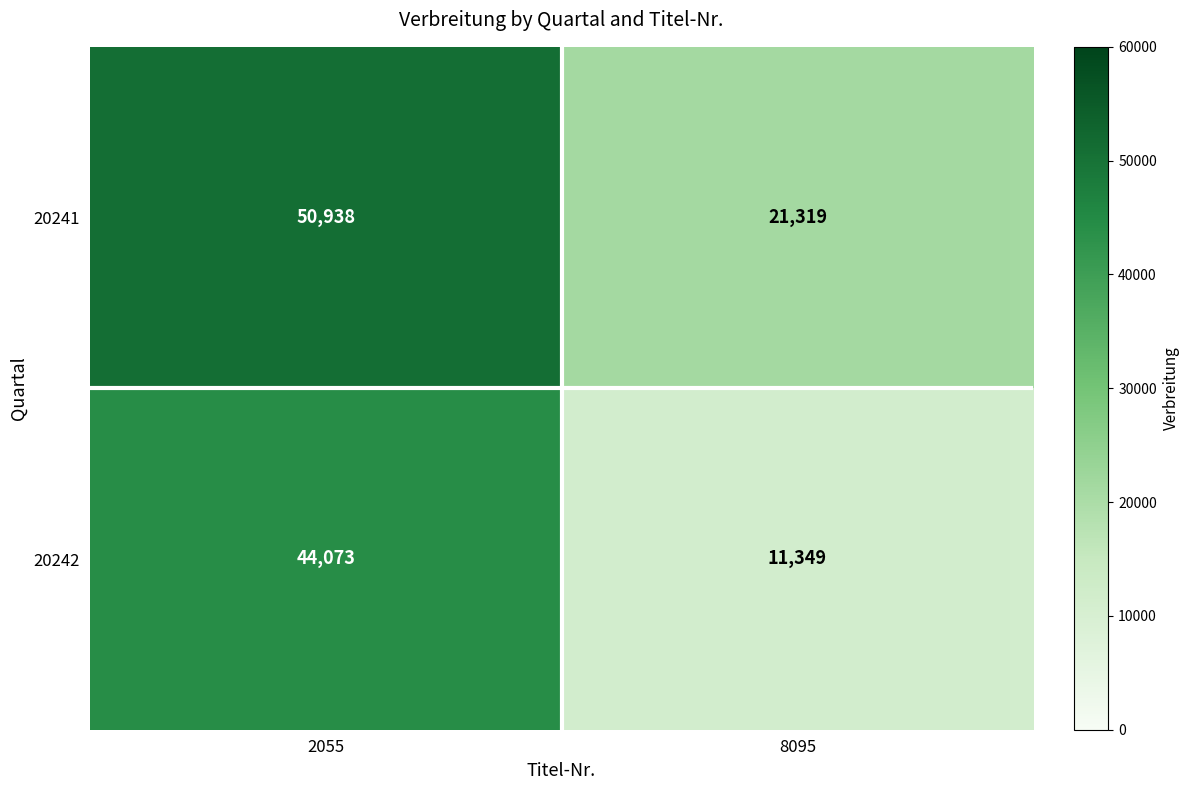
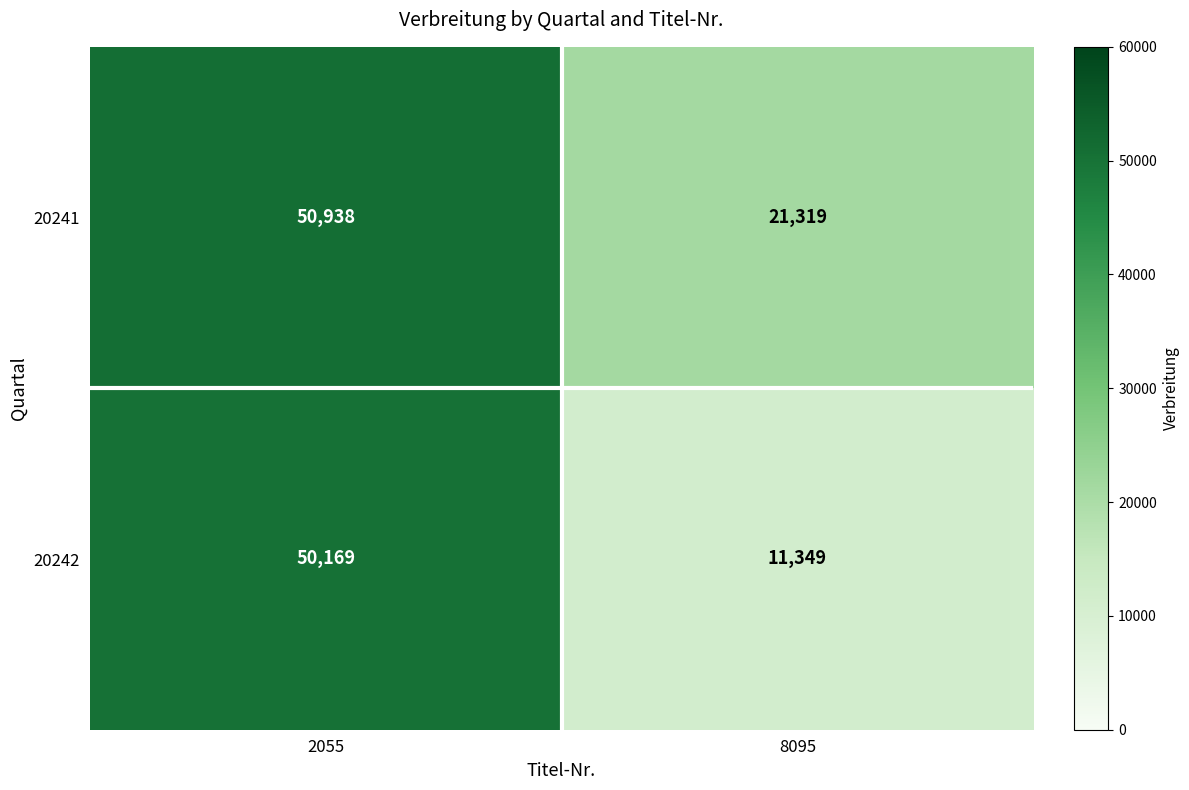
20242, 2055: 44,073 -> 50,169
